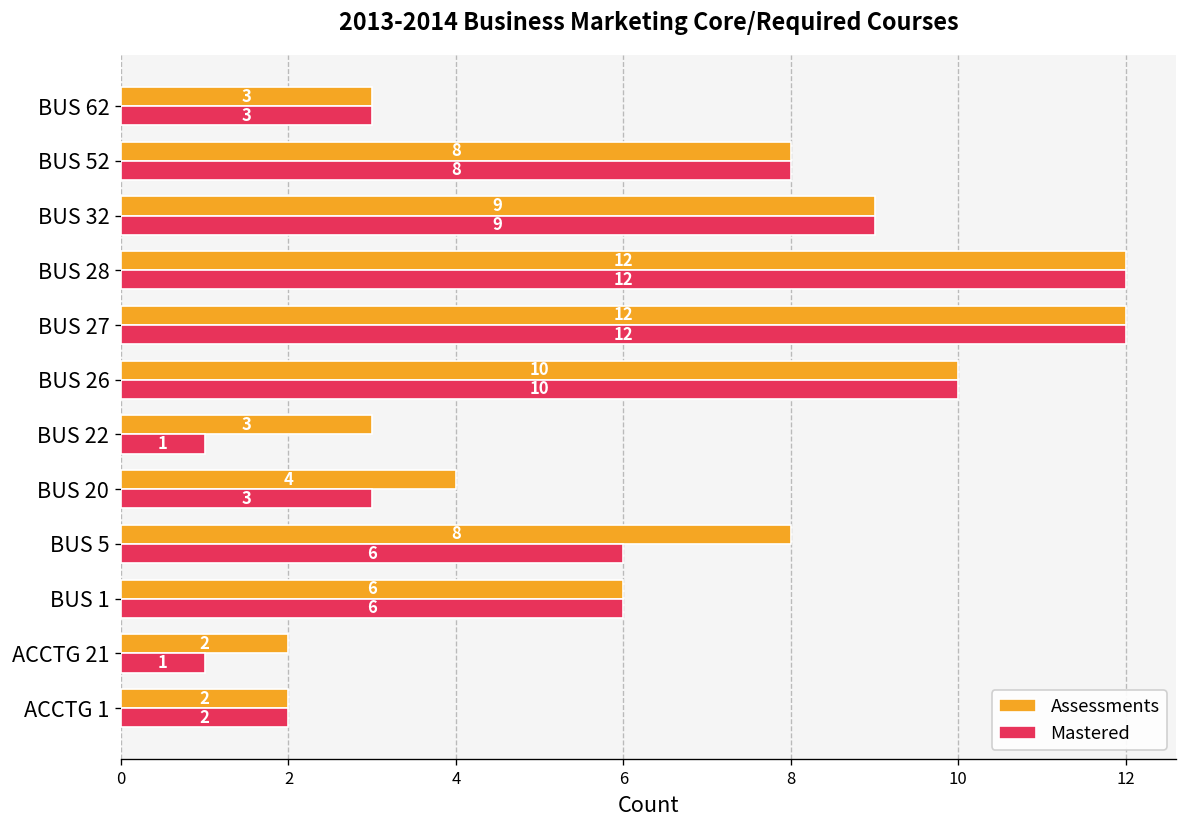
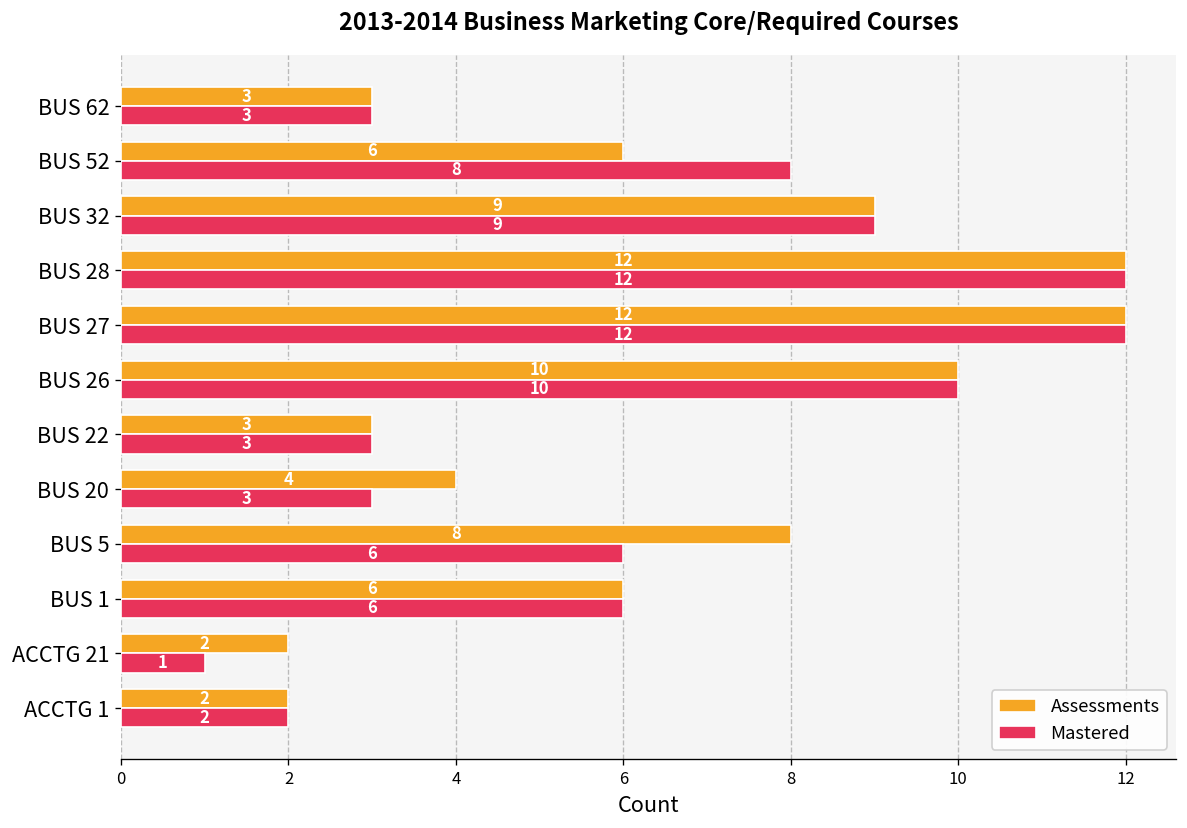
Assessments, BUS 52: 8 -> 6
Mastered, BUS 22: 1 -> 3
